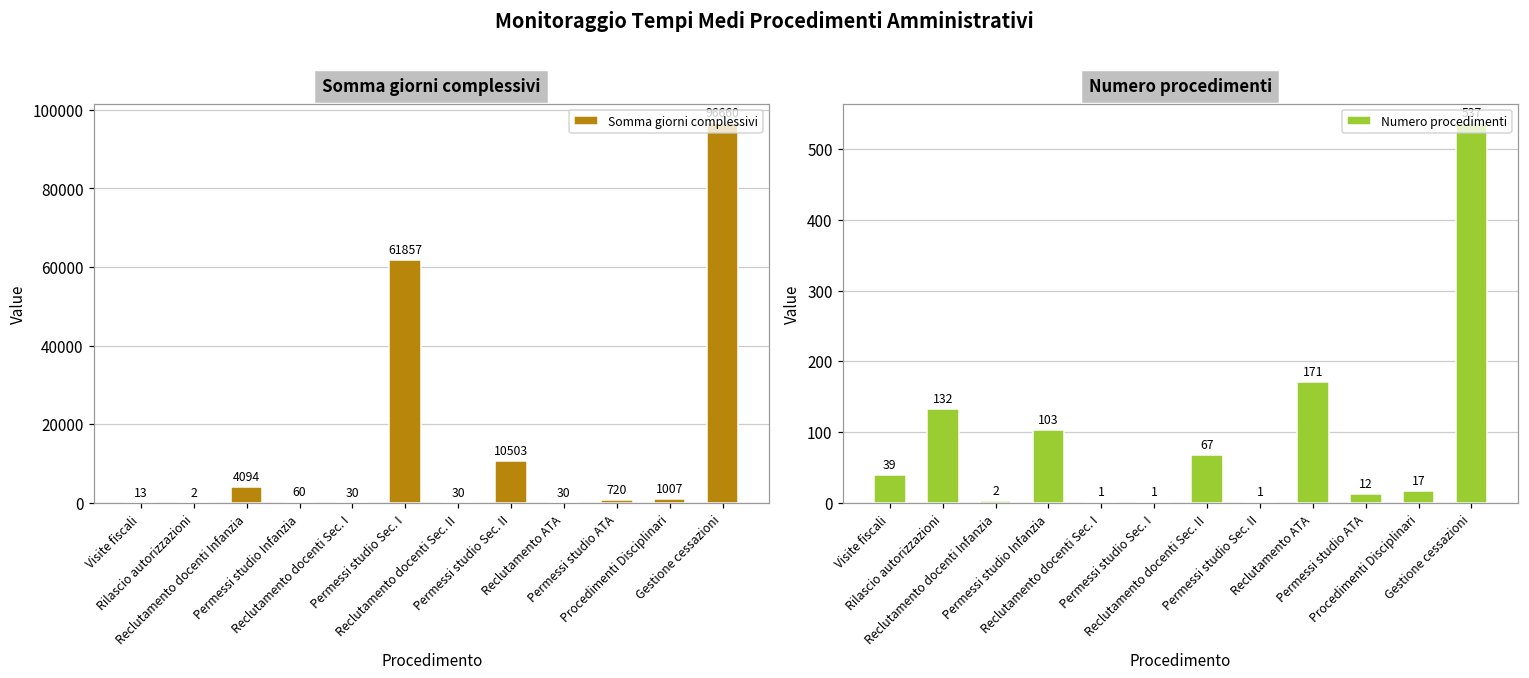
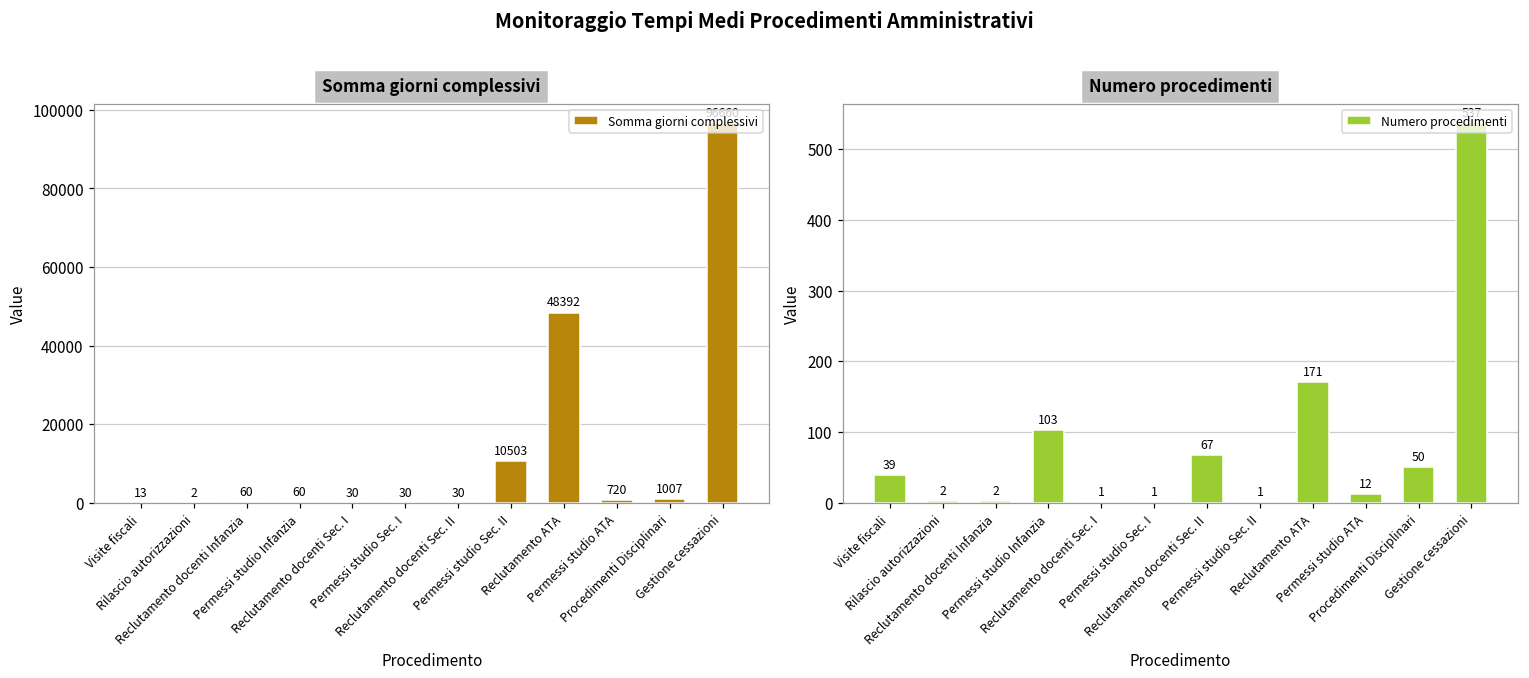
Somma giorni complessivi, Reclutamento docenti Infanzia: 4094 -> 60
Somma giorni complessivi, Permessi studio Sec. I: 61857 -> 30
Somma giorni complessivi, Reclutamento ATA: 30 -> 48392
Numero procedimenti, Rilascio autorizzazioni: 132 -> 2
Numero procedimenti, Procedimenti Disciplinari: 17 -> 50
